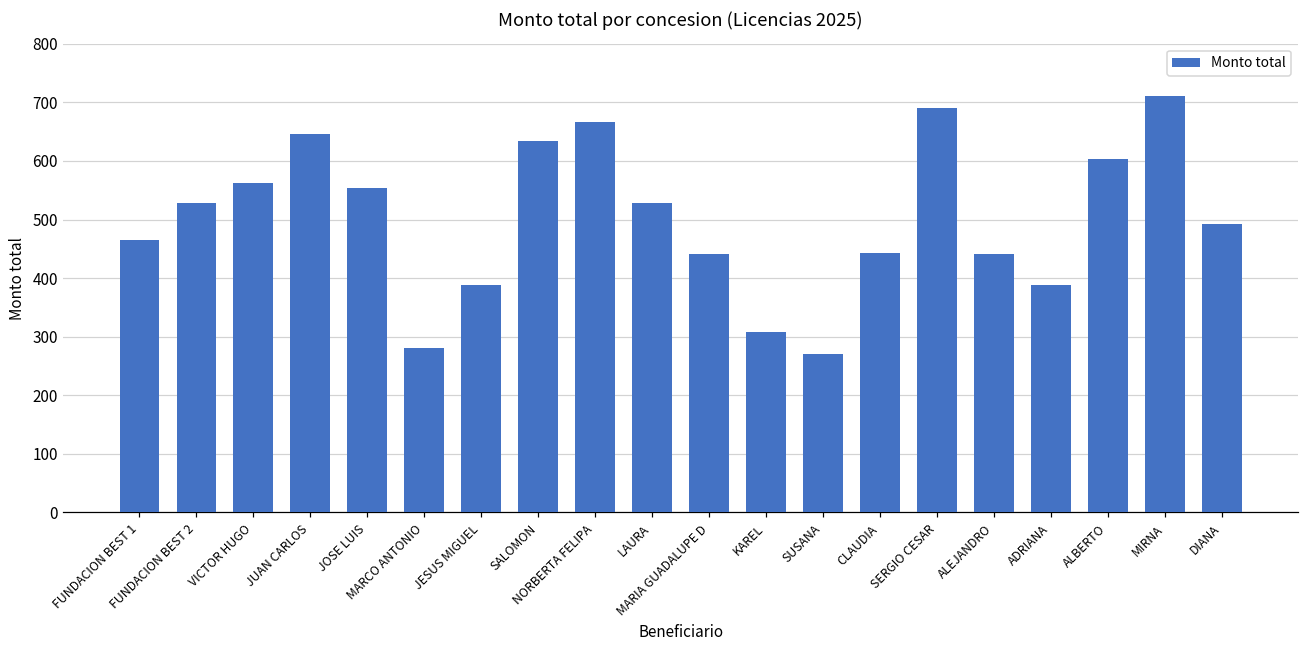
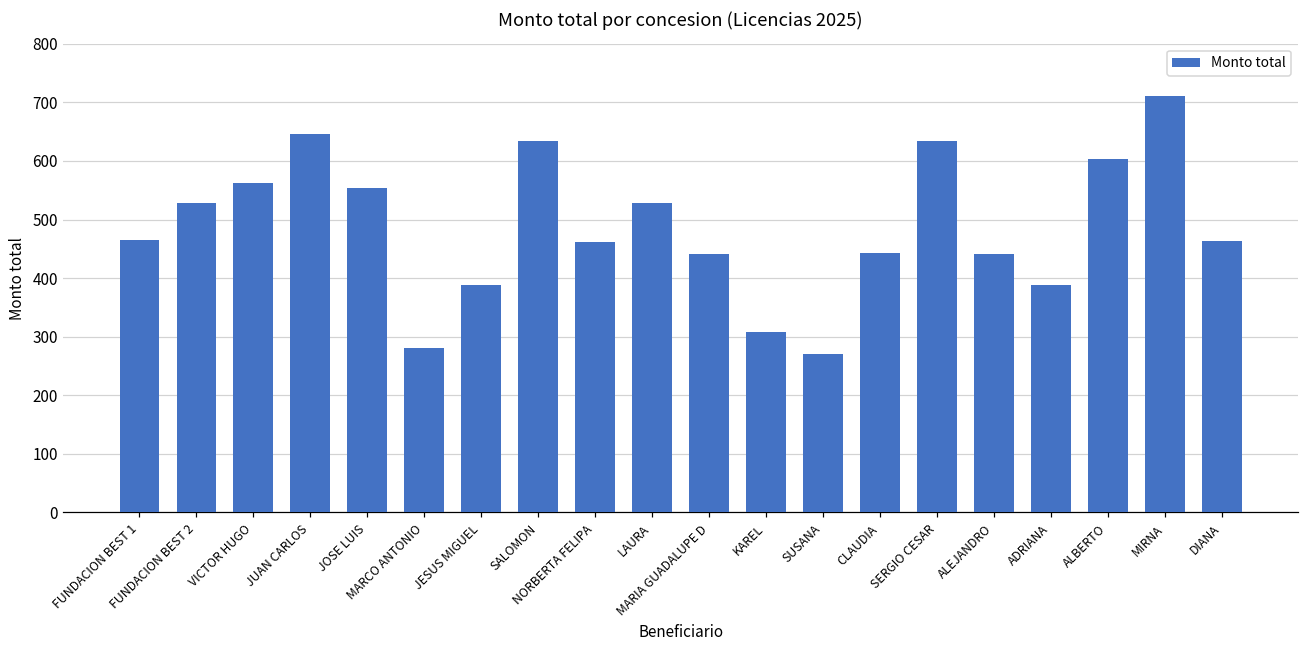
NORBERTA FELIPA: 670 -> 460
SERGIO CESAR: 690 -> 630
DIANA: 490 -> 460
